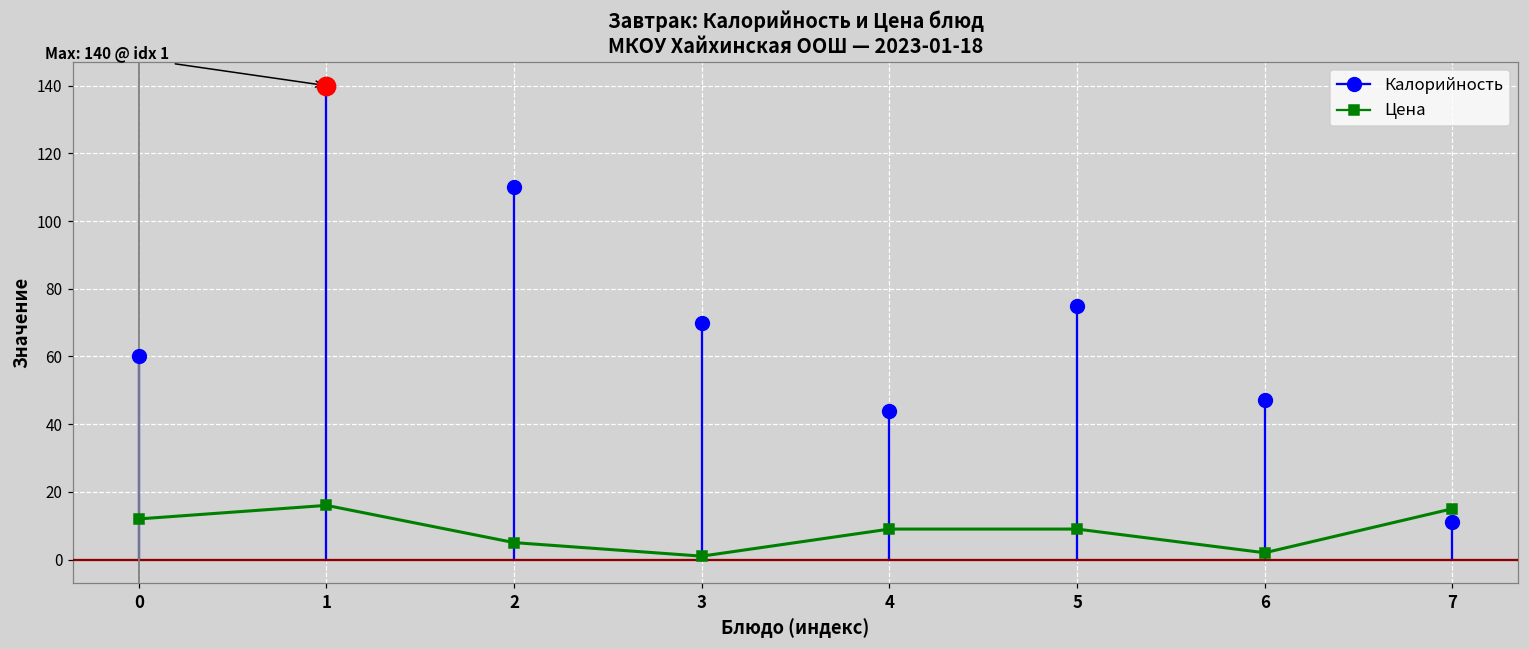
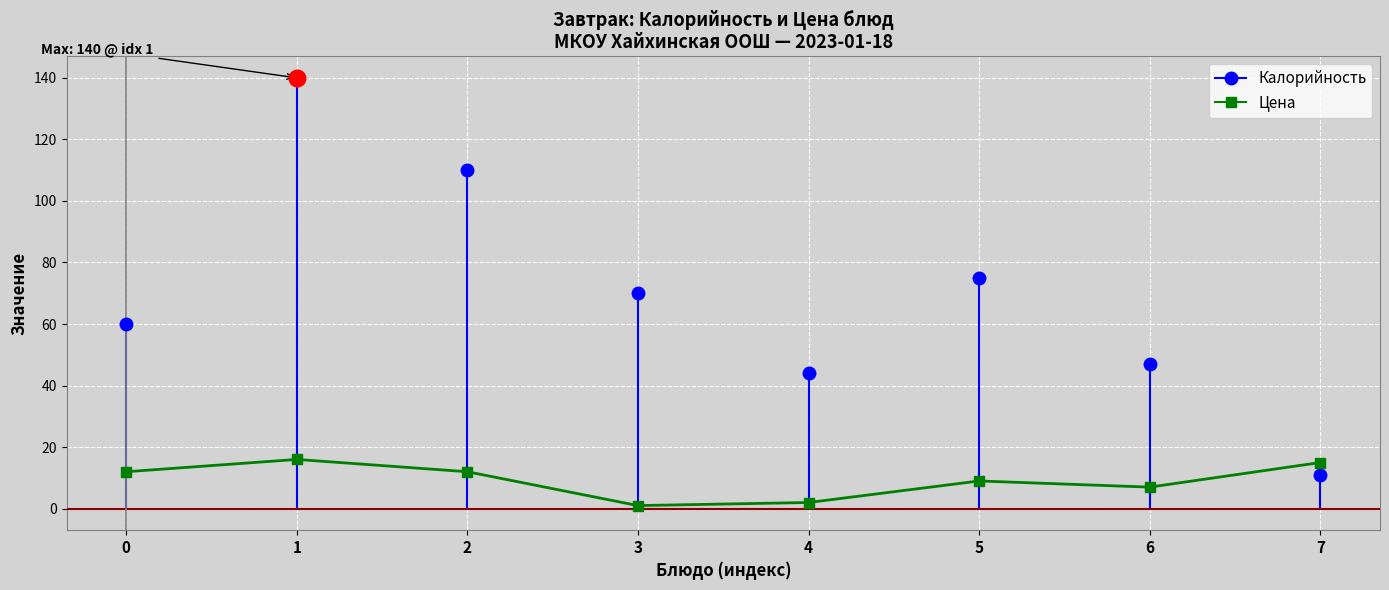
Цена, 2: 5 -> 12
Цена, 4: 9 -> 2
Цена, 6: 2 -> 7
